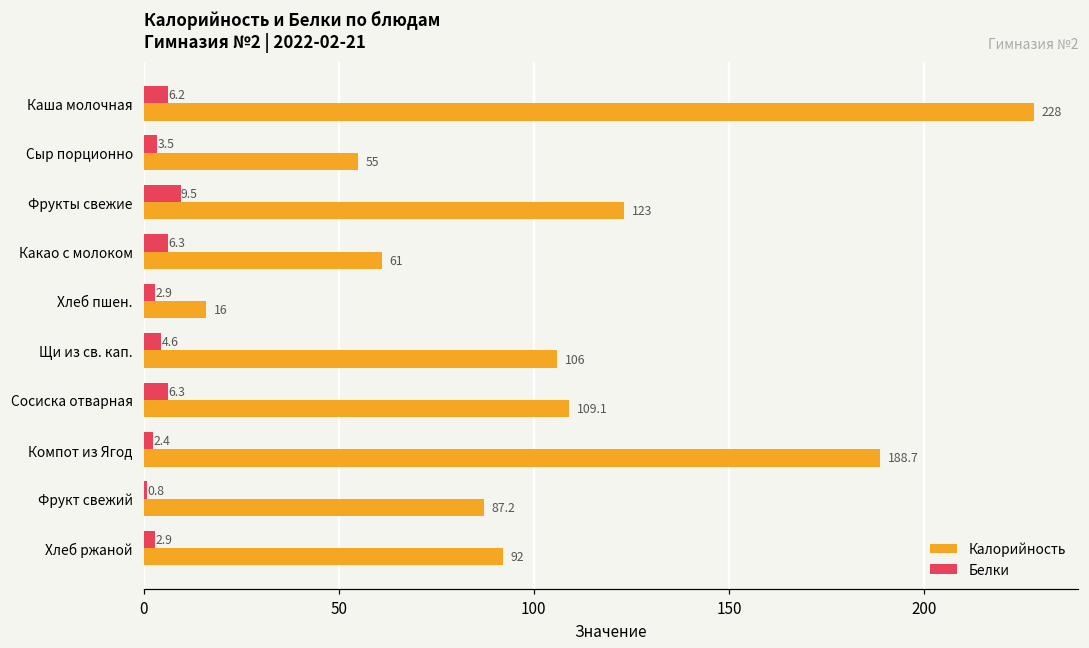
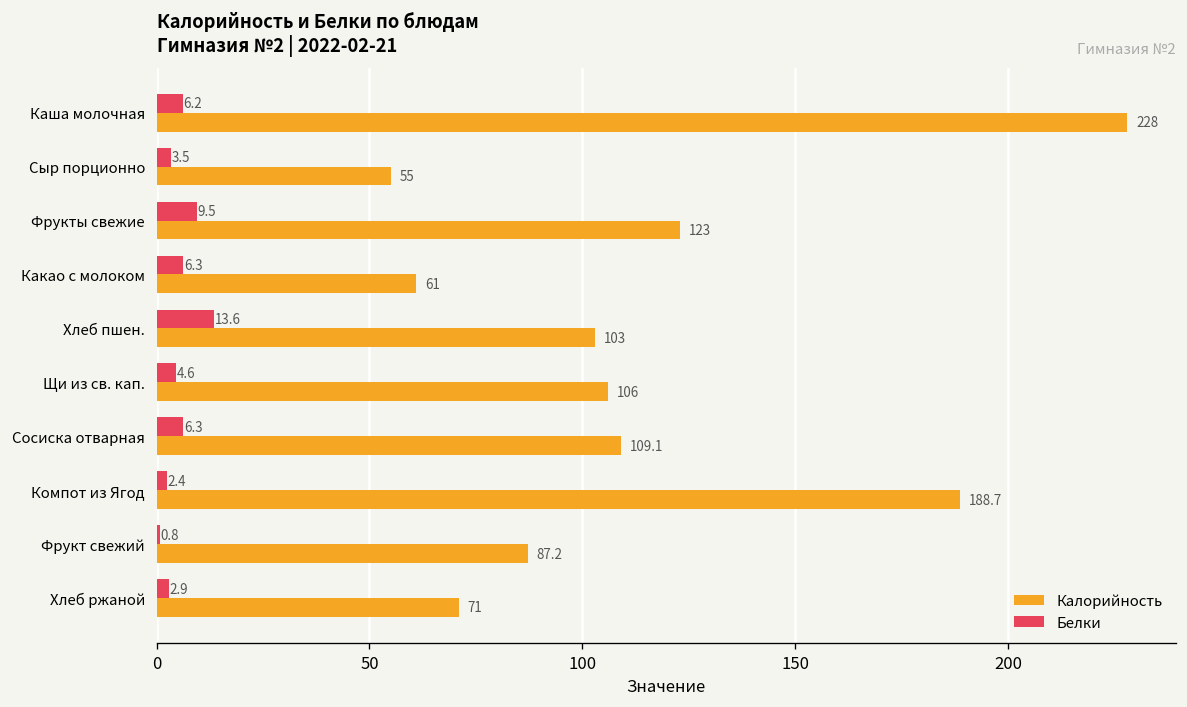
Белки, Хлеб пшен.: 2.9 -> 13.6
Калорийность, Хлеб пшен.: 16 -> 103
Калорийность, Хлеб ржаной: 92 -> 71
